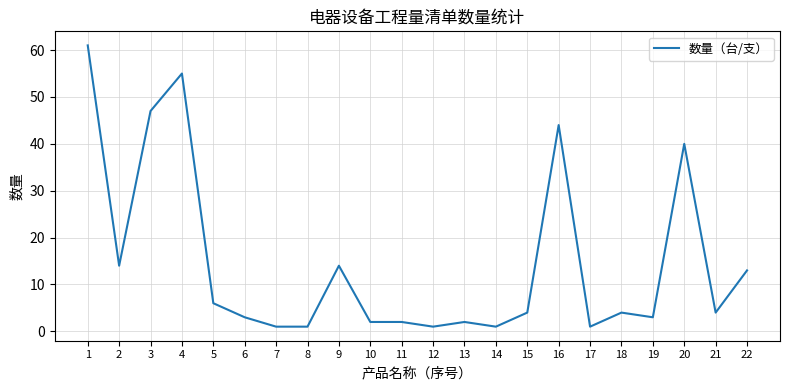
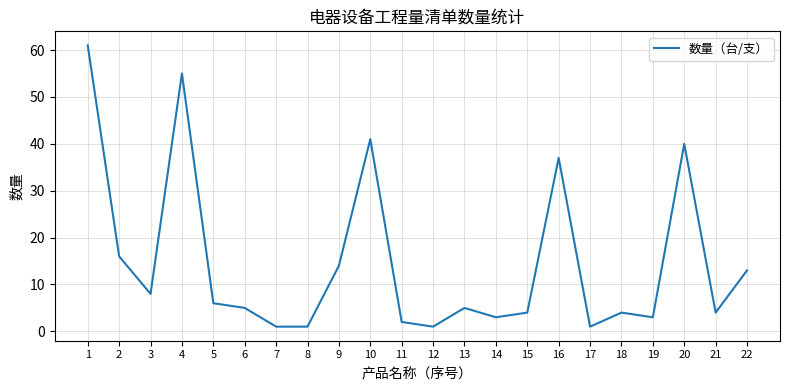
2: 14 -> 16
3: 47 -> 8
6: 3 -> 5
10: 2 -> 41
13: 2 -> 5
14: 1 -> 3
16: 44 -> 37
